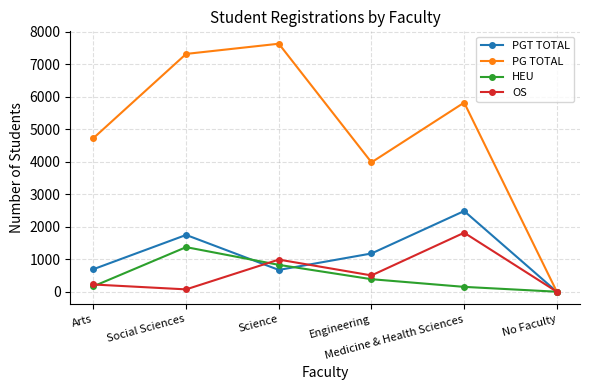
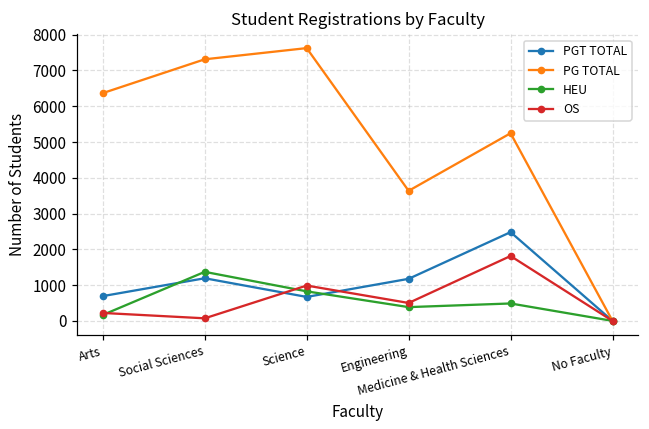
PG TOTAL, Arts: 4700 -> 6400
PGT TOTAL, Social Sciences: 1700 -> 1200
PG TOTAL, Engineering: 4000 -> 3600
PG TOTAL, Medicine & Health Sciences: 5800 -> 5200
HEU, Medicine & Health Sciences: 100 -> 500
